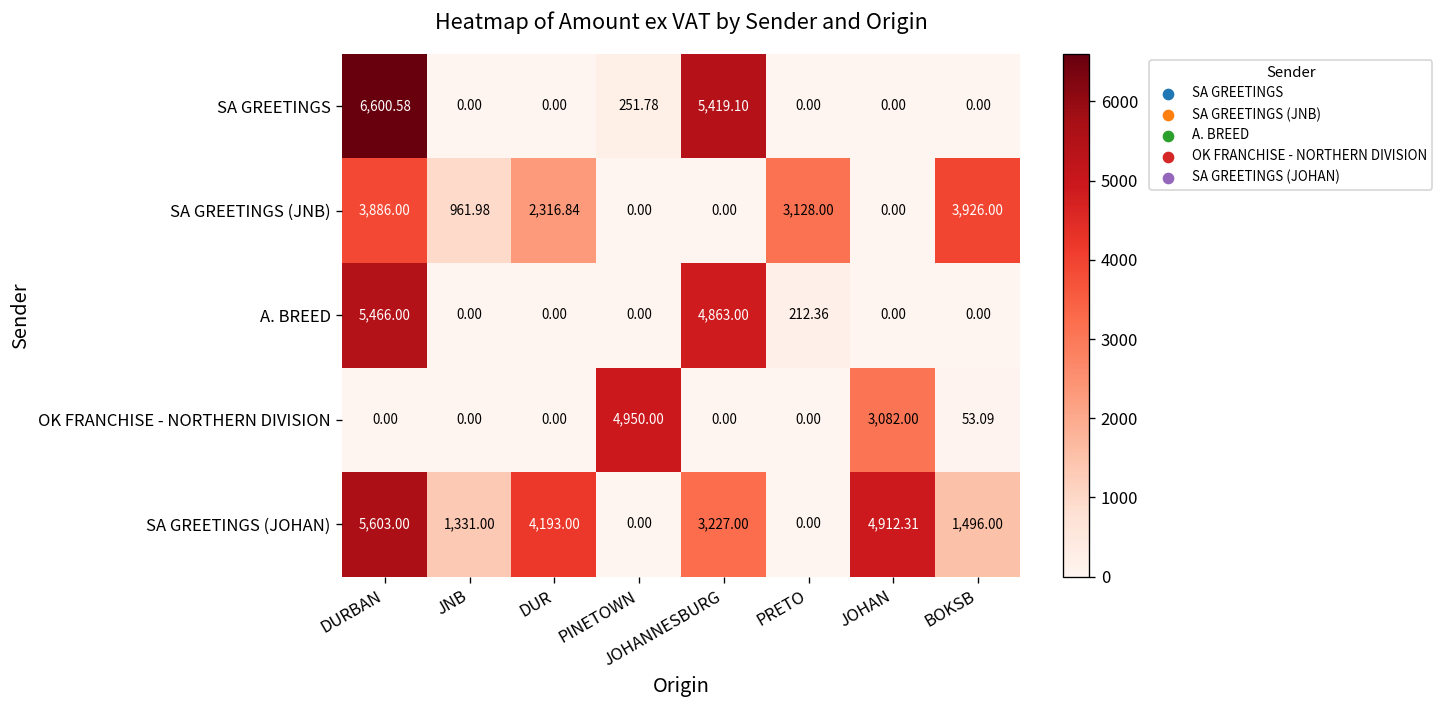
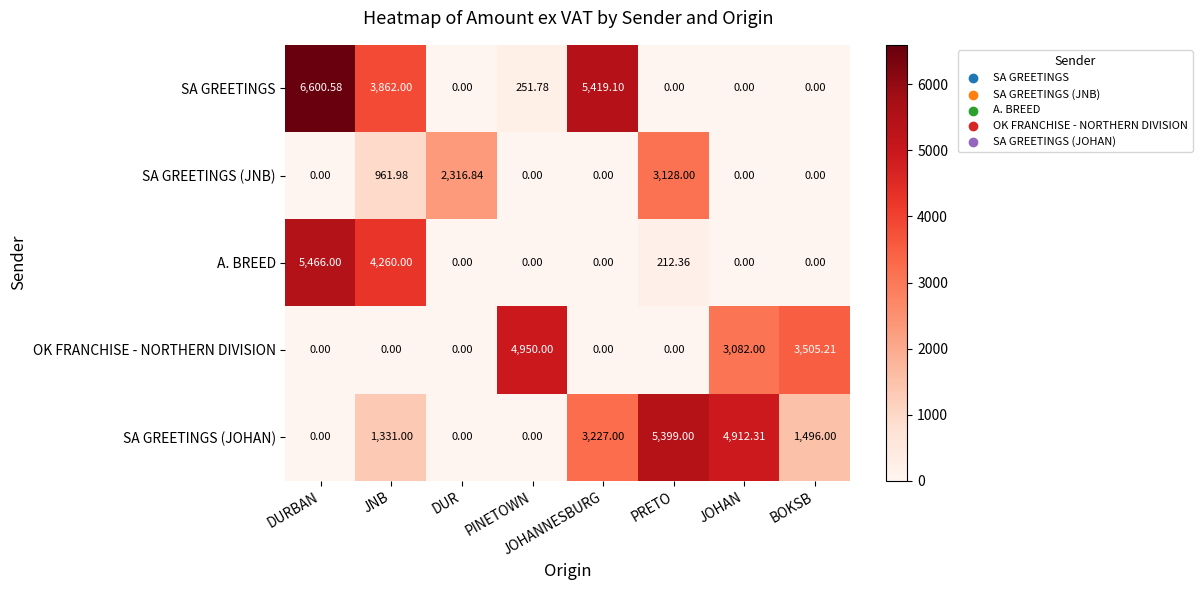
SA GREETINGS, JNB: 0.00 -> 3,862.00
SA GREETINGS (JNB), DURBAN: 3,886.00 -> 0.00
SA GREETINGS (JNB), BOKSB: 3,926.00 -> 0.00
A. BREED, JNB: 0.00 -> 4,260.00
A. BREED, JOHANNESBURG: 4,863.00 -> 0.00
OK FRANCHISE - NORTHERN DIVISION, BOKSB: 53.09 -> 3,505.21
SA GREETINGS (JOHAN), DURBAN: 5,603.00 -> 0.00
SA GREETINGS (JOHAN), DUR: 4,193.00 -> 0.00
SA GREETINGS (JOHAN), PRETO: 0.00 -> 5,399.00
